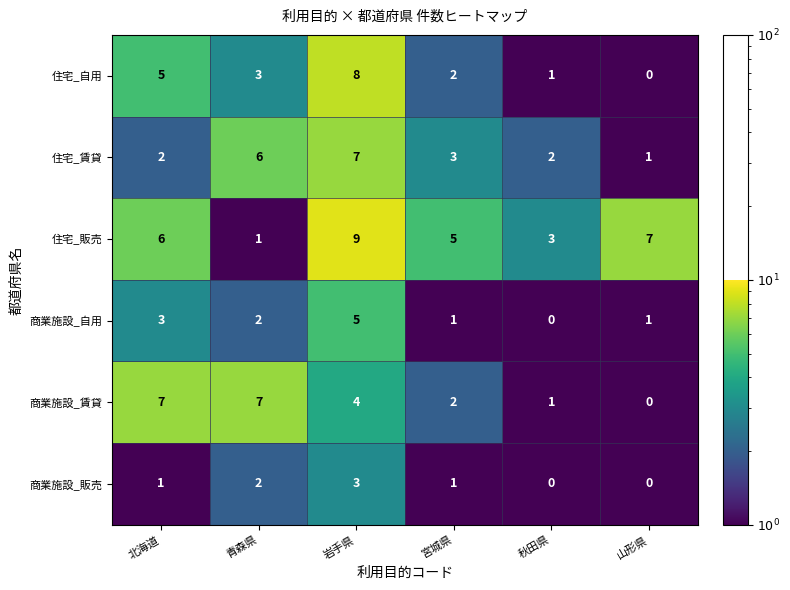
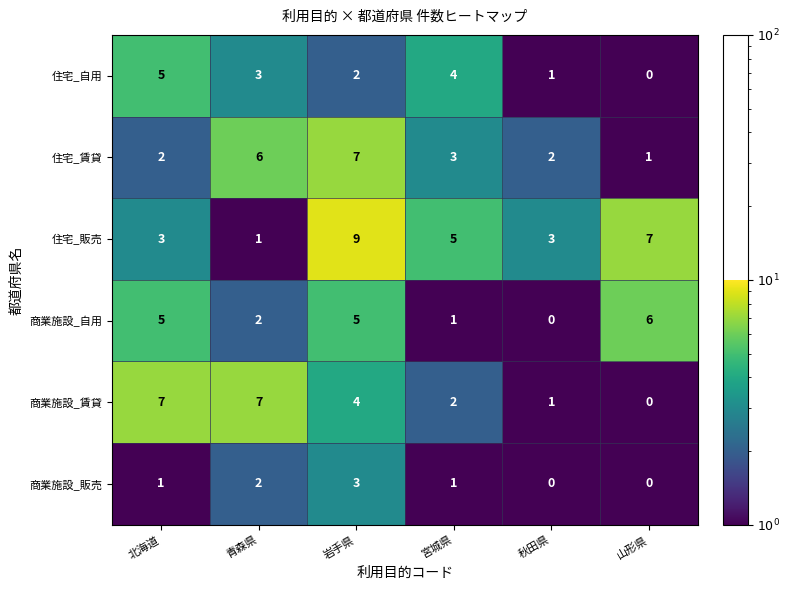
住宅_自用, 岩手県: 8 -> 2
住宅_自用, 宮城県: 2 -> 4
住宅_販売, 北海道: 6 -> 3
商業施設_自用, 北海道: 3 -> 5
商業施設_自用, 山形県: 1 -> 6
